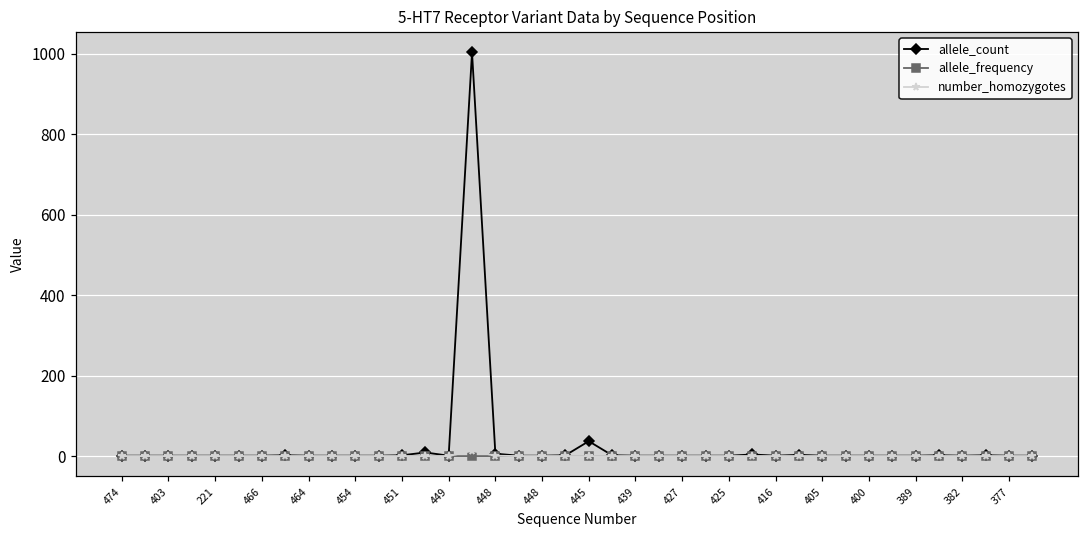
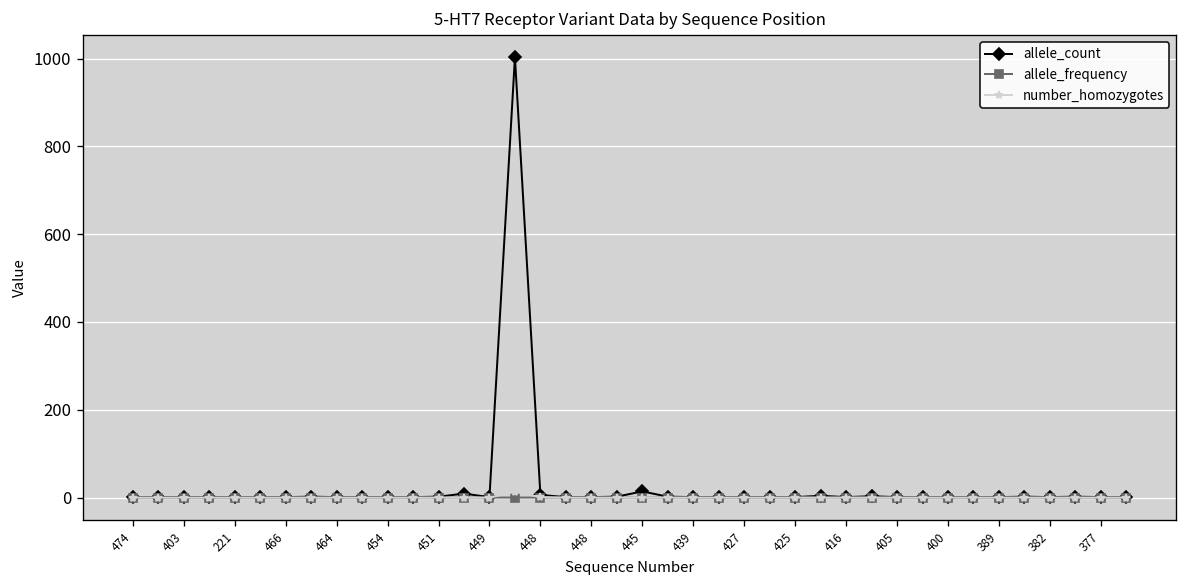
allele_count, 445: 40 -> 10
